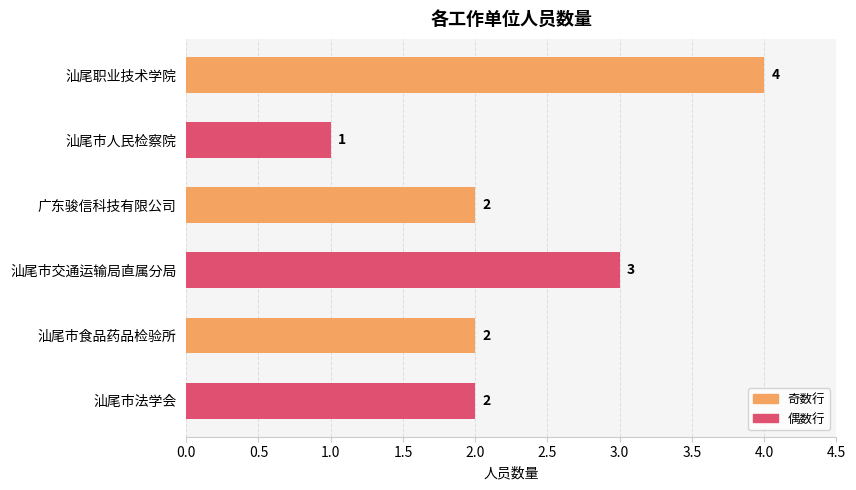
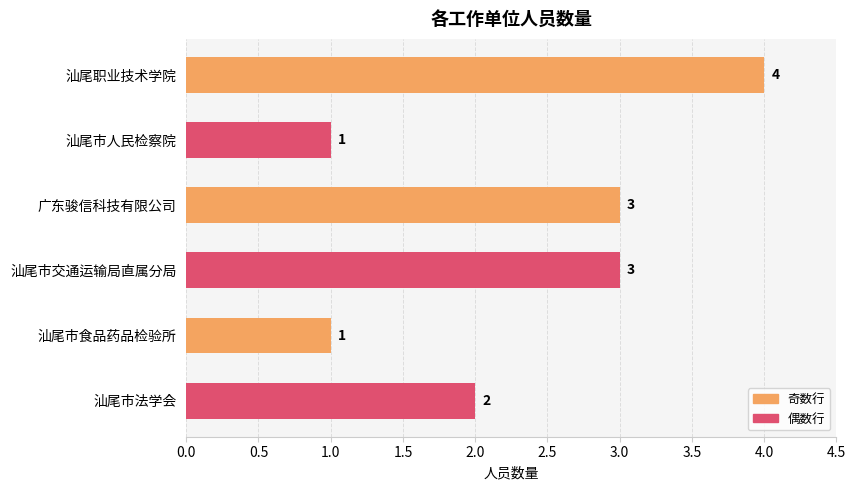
广东骏信科技有限公司: 2 -> 3
汕尾市食品药品检验所: 2 -> 1
